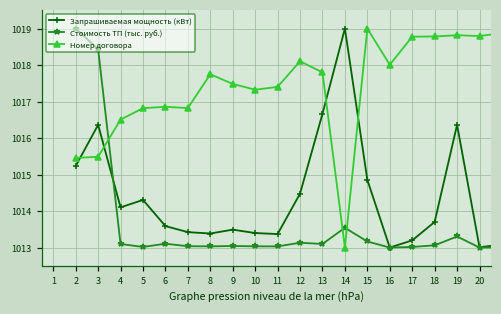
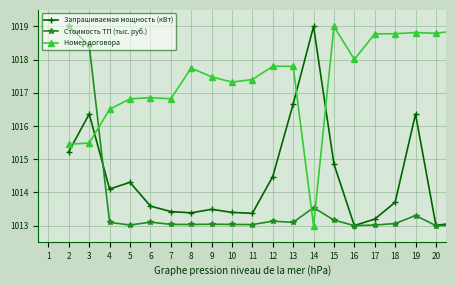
Номер договора, 12: 1018.1 -> 1017.8
